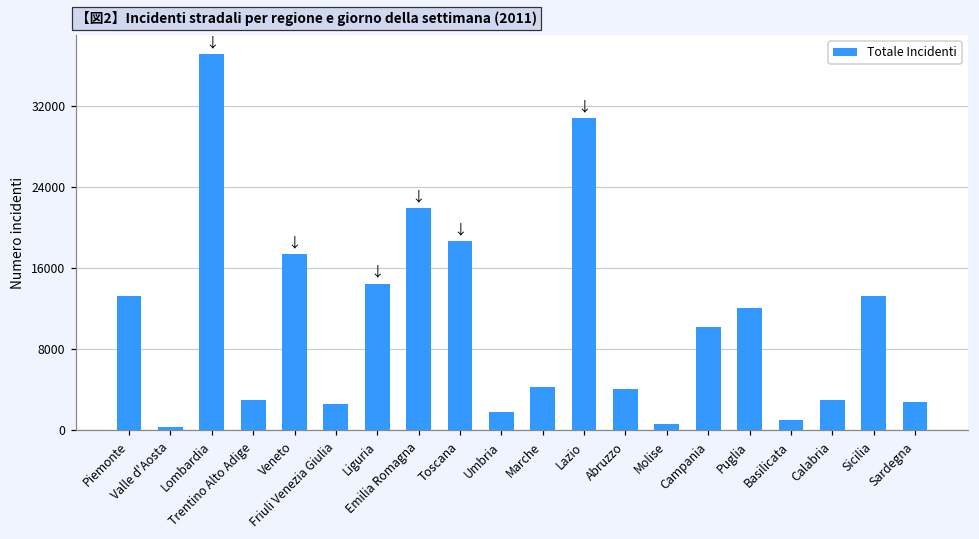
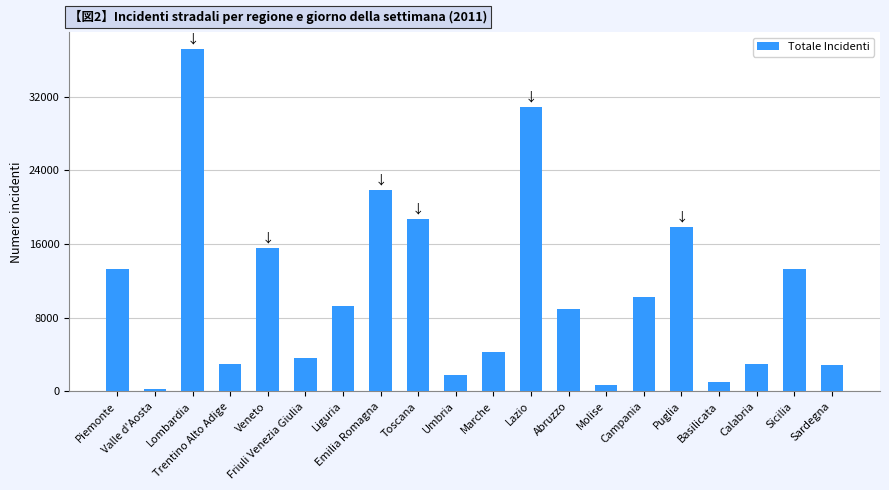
Veneto: 17000 -> 16000
Friuli Venezia Giulia: 3000 -> 4000
Liguria: 15000 -> 9000
Abruzzo: 4000 -> 9000
Puglia: 12000 -> 18000
